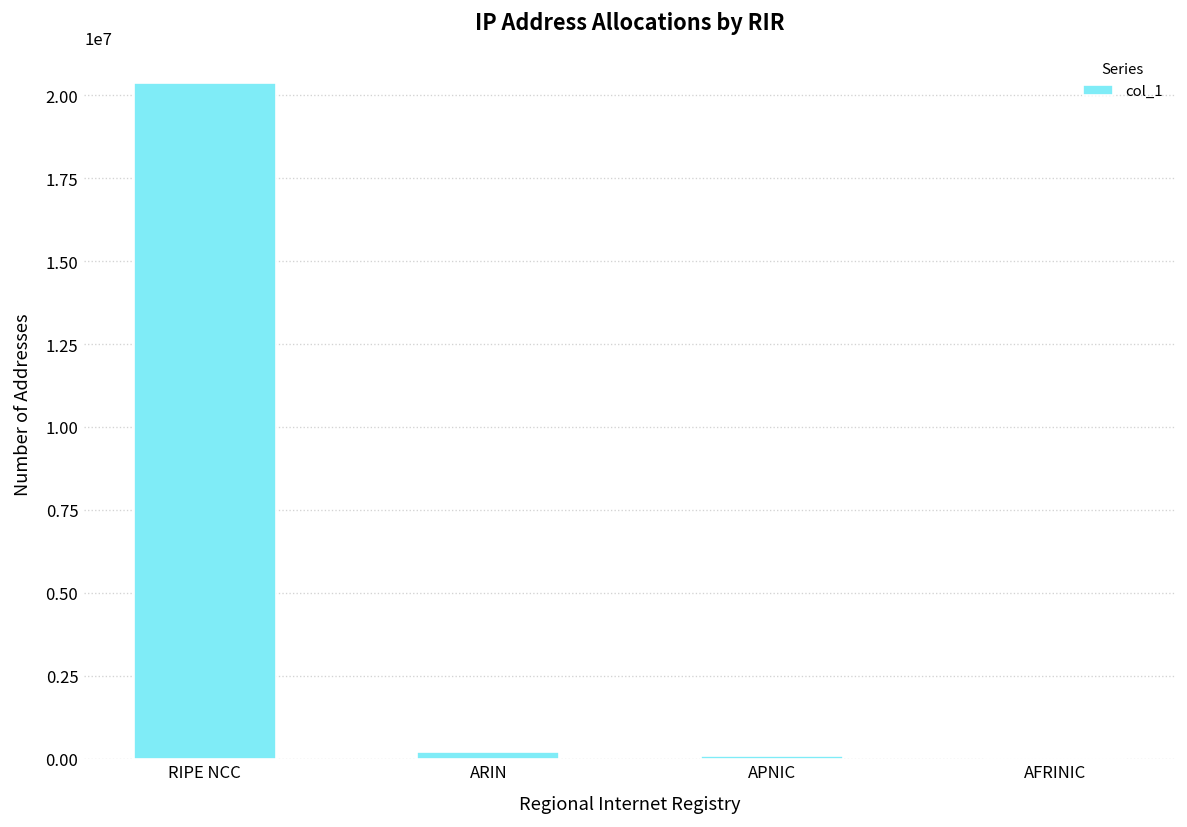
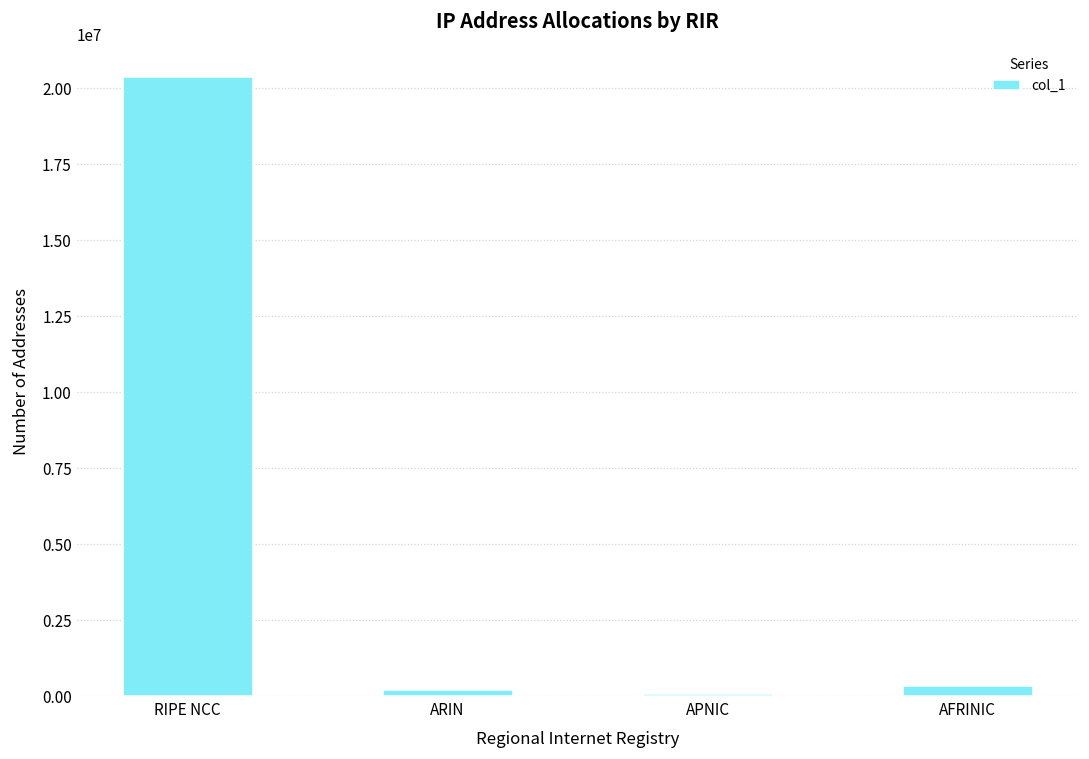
AFRINIC: 0 -> 400000
